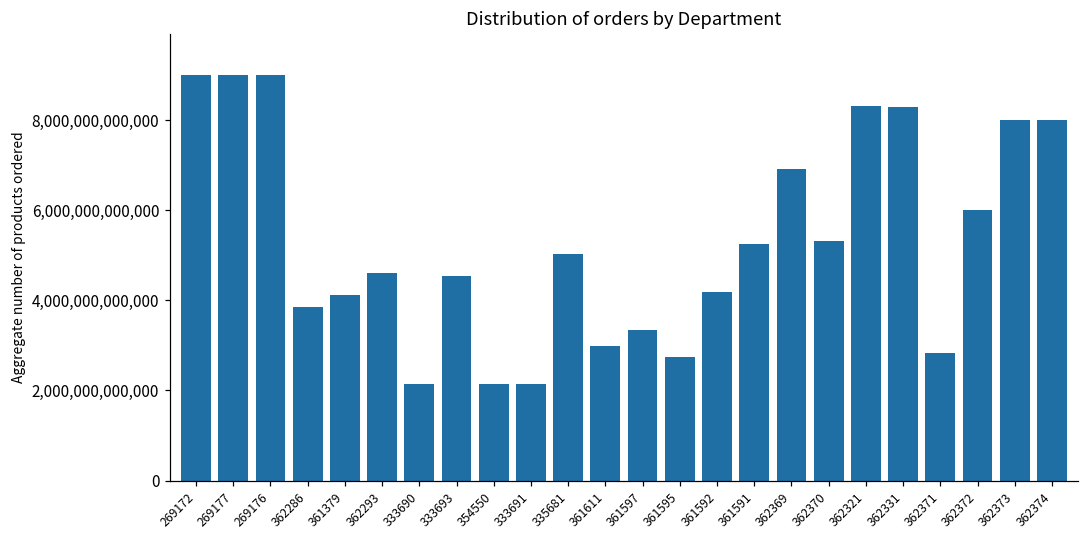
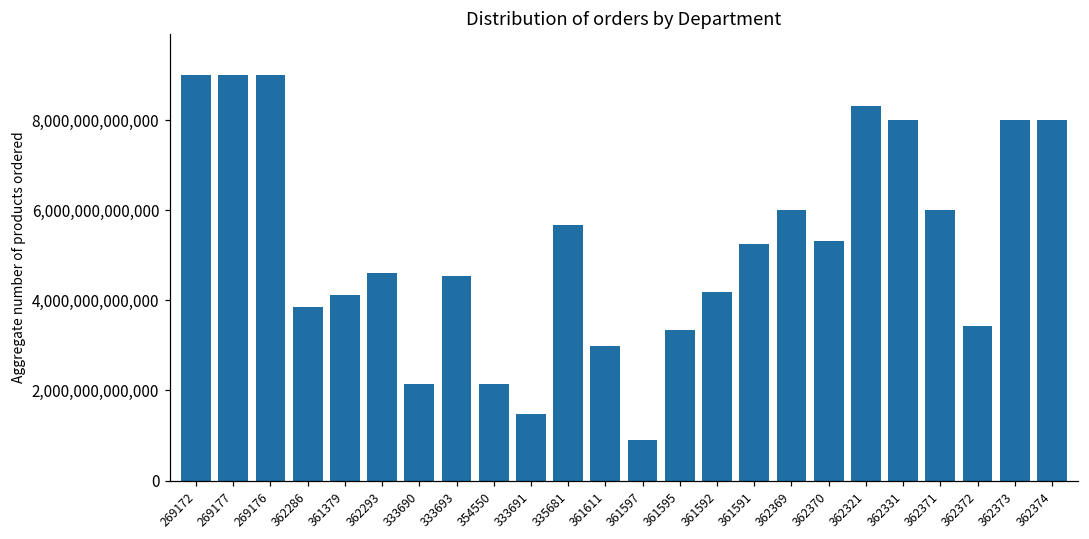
333691: 2,100,000,000,000 -> 1,500,000,000,000
335681: 5,000,000,000,000 -> 5,700,000,000,000
361597: 3,300,000,000,000 -> 900,000,000,000
361595: 2,700,000,000,000 -> 3,300,000,000,000
362369: 6,900,000,000,000 -> 6,000,000,000,000
362331: 8,300,000,000,000 -> 8,000,000,000,000
362371: 2,800,000,000,000 -> 6,000,000,000,000
362372: 6,000,000,000,000 -> 3,400,000,000,000
